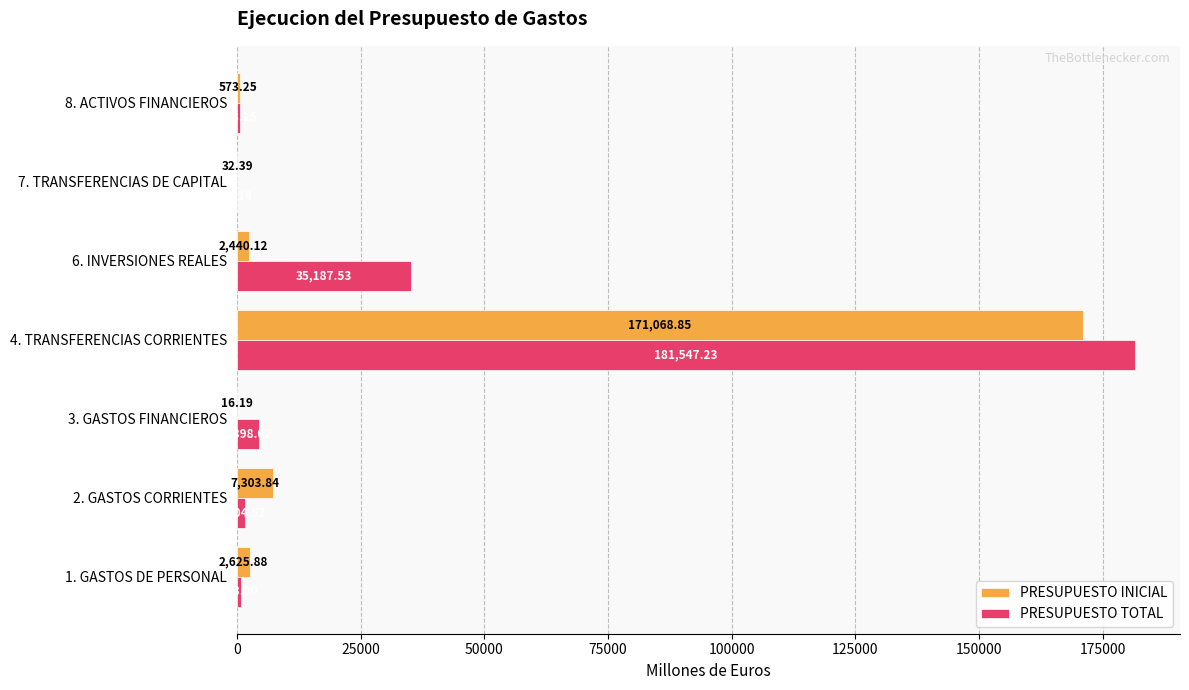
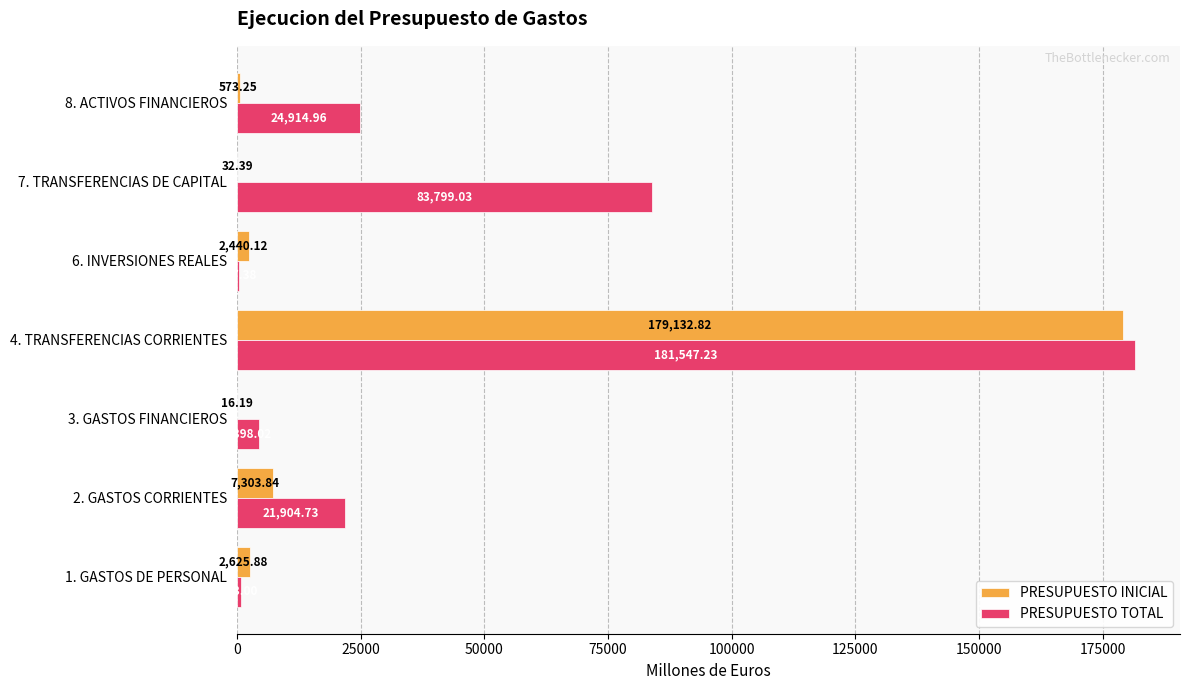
PRESUPUESTO TOTAL, 8. ACTIVOS FINANCIEROS: 1000 -> 25000
PRESUPUESTO TOTAL, 7. TRANSFERENCIAS DE CAPITAL: 0 -> 84000
PRESUPUESTO TOTAL, 6. INVERSIONES REALES: 35000 -> 0
PRESUPUESTO INICIAL, 4. TRANSFERENCIAS CORRIENTES: 171,068.85 -> 179,132.82
PRESUPUESTO TOTAL, 2. GASTOS CORRIENTES: 2000 -> 22000
